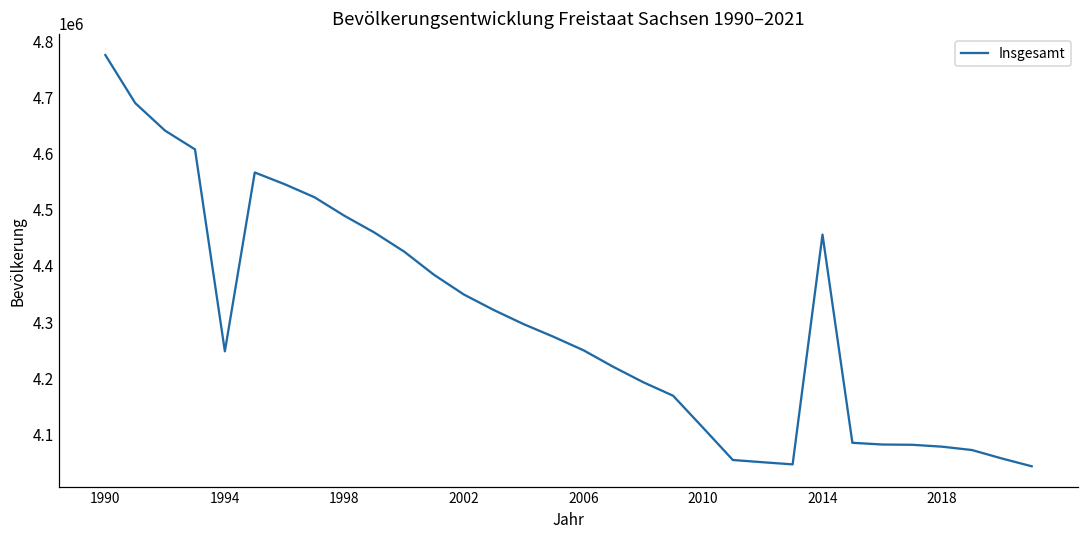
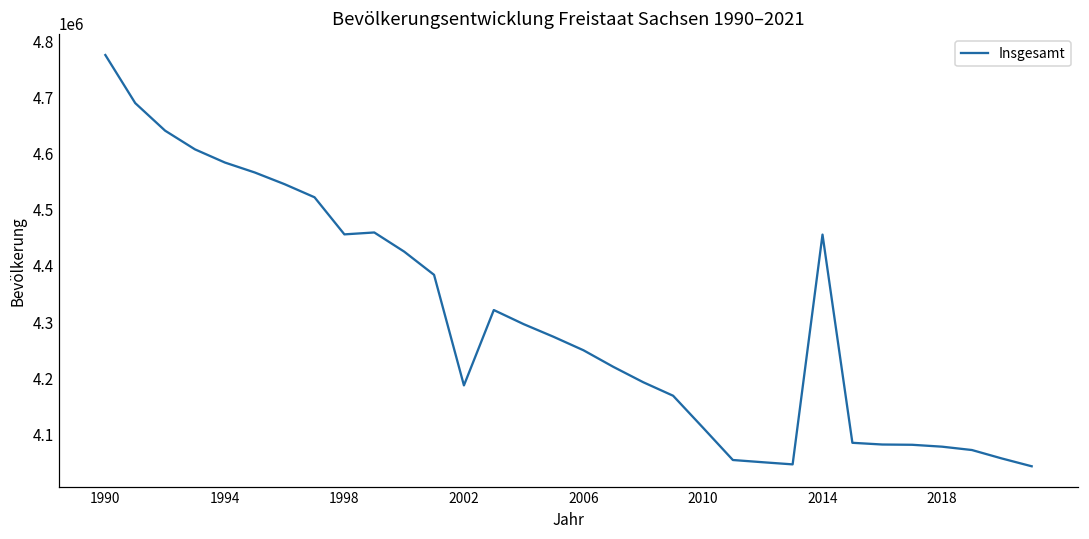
1994: 4250000 -> 4580000
1998: 4490000 -> 4460000
2002: 4350000 -> 4190000
